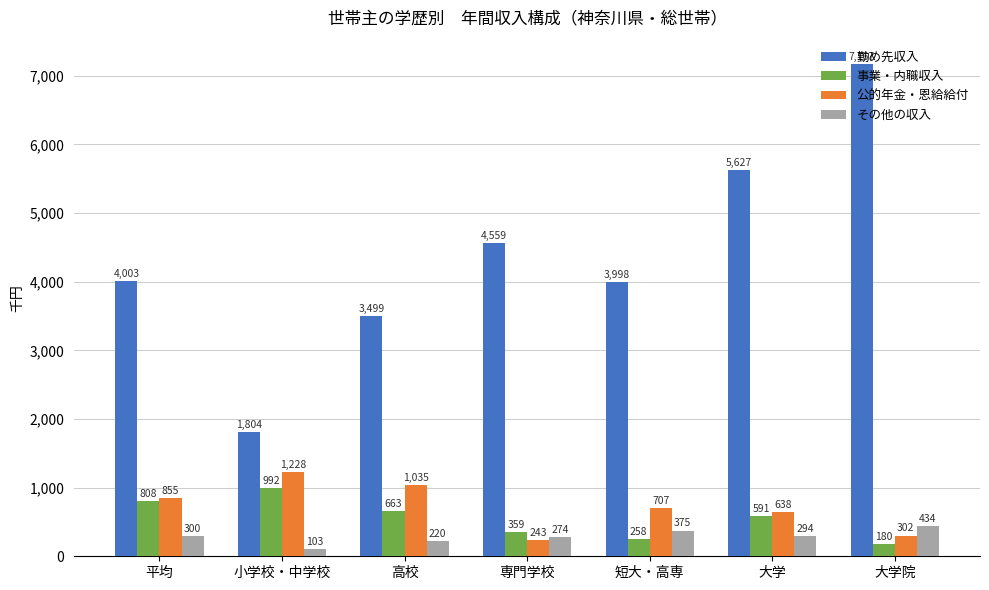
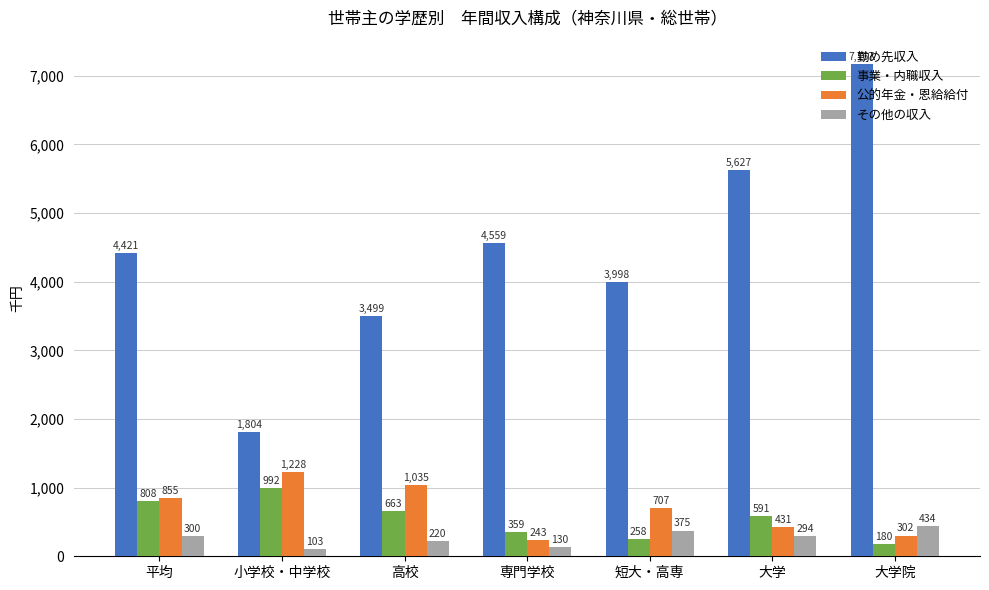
勤め先収入, 平均: 4,003 -> 4,421
その他の収入, 専門学校: 274 -> 130
公的年金・恩給給付, 大学: 638 -> 431
